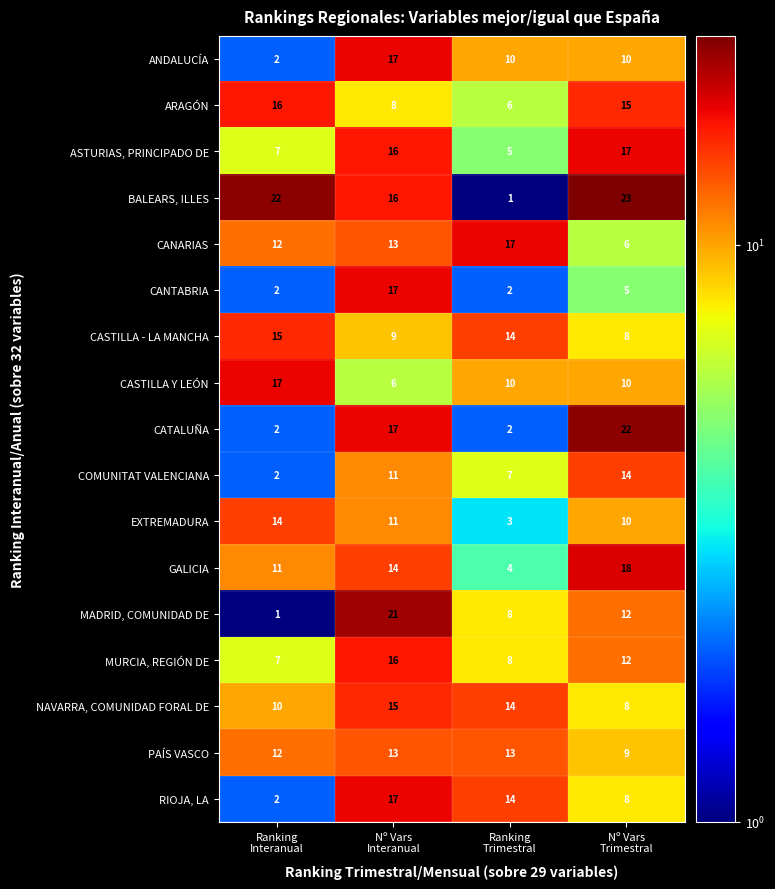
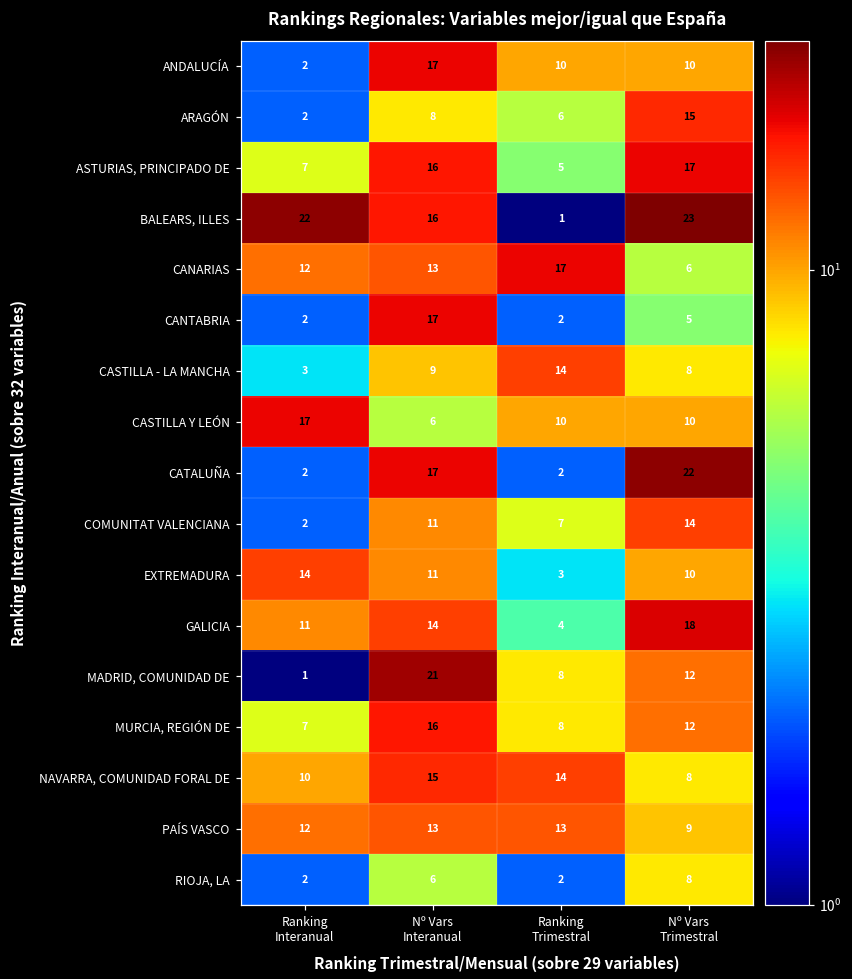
ARAGÓN, Ranking Interanual: 16 -> 2
CASTILLA - LA MANCHA, Ranking Interanual: 15 -> 3
RIOJA, LA, Nº Vars Interanual: 17 -> 6
RIOJA, LA, Ranking Trimestral: 14 -> 2
